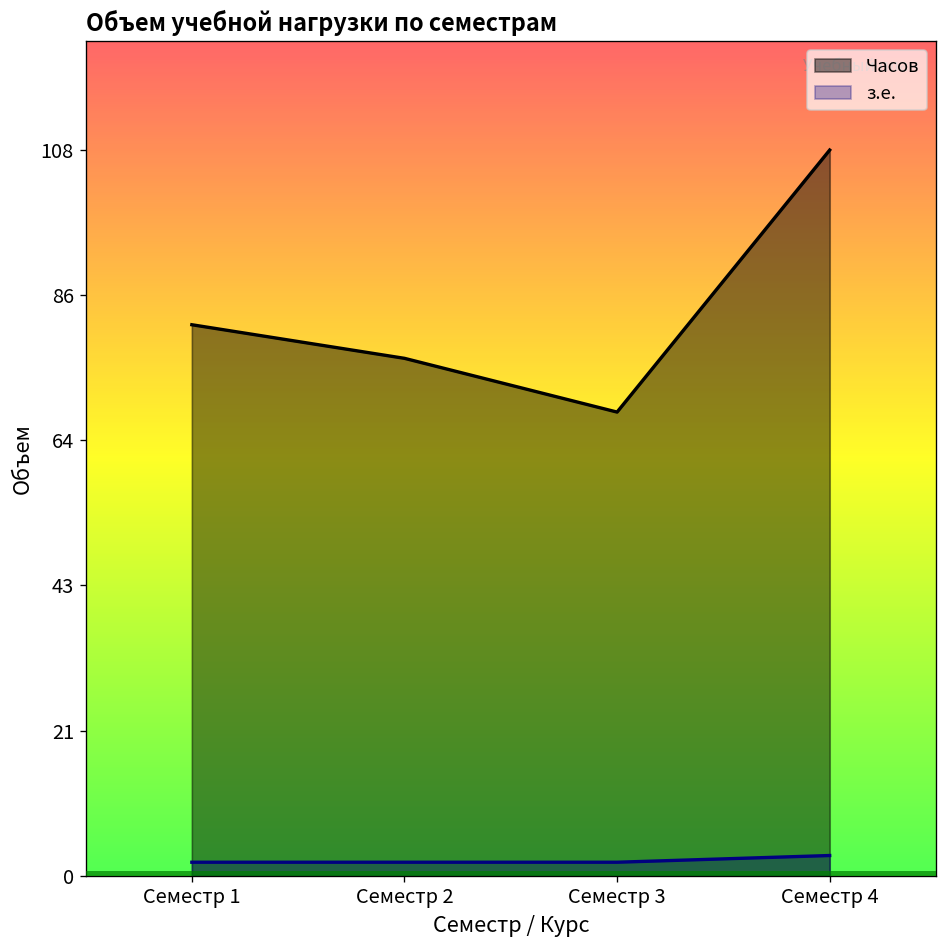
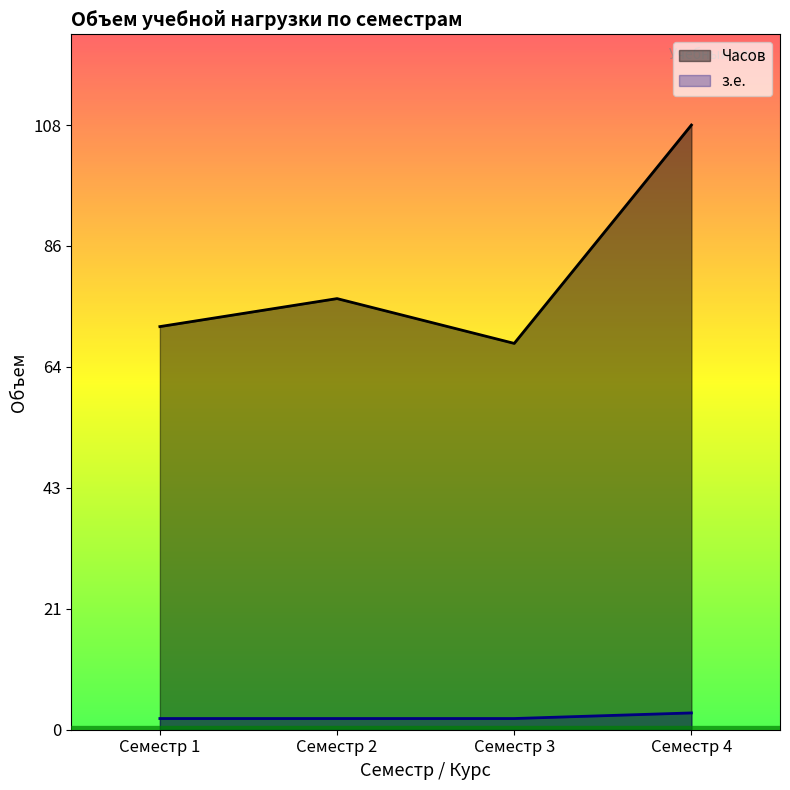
Часов, Семестр 1: 82 -> 72
